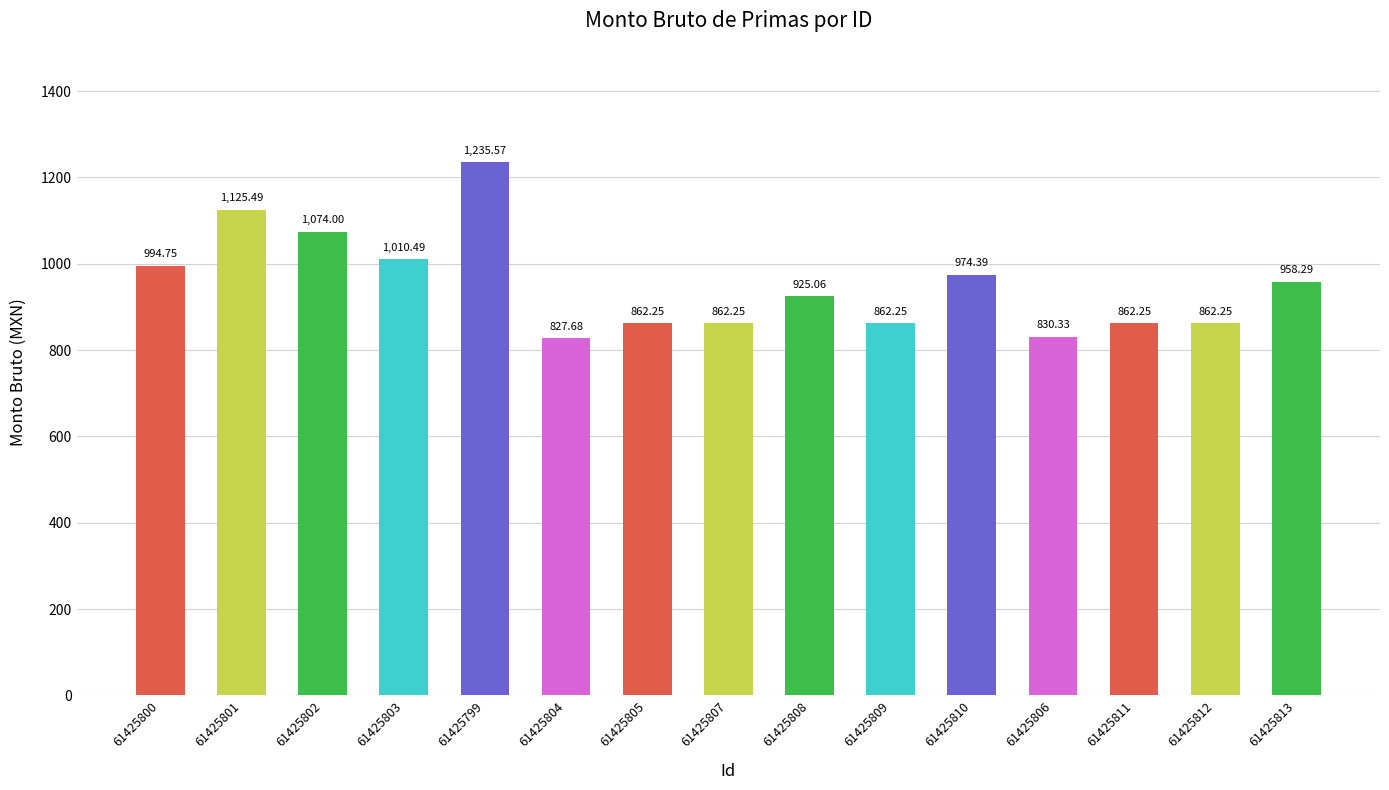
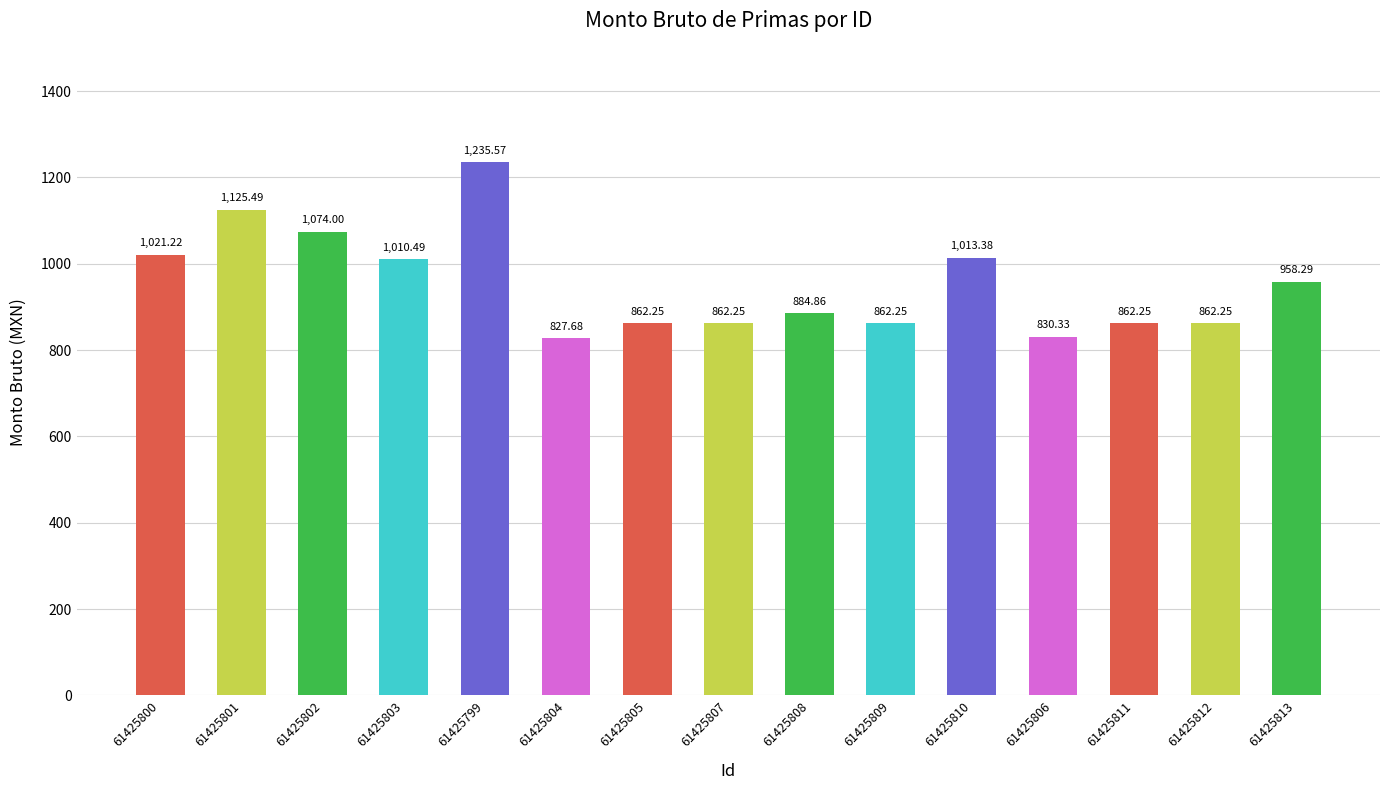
61425800: 994.75 -> 1,021.22
61425808: 925.06 -> 884.86
61425810: 974.39 -> 1,013.38
